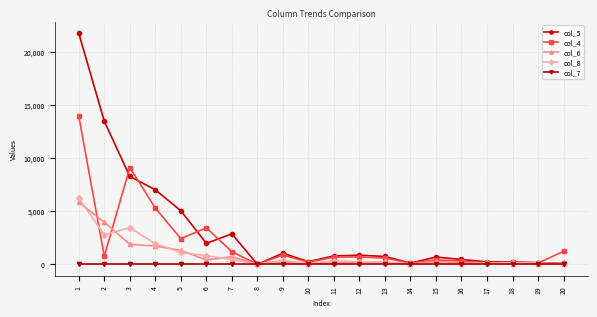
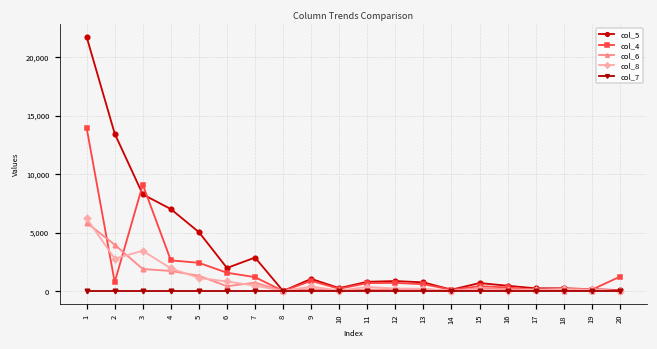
col_4, 4: 5,300 -> 2,600
col_4, 6: 3,400 -> 1,600
